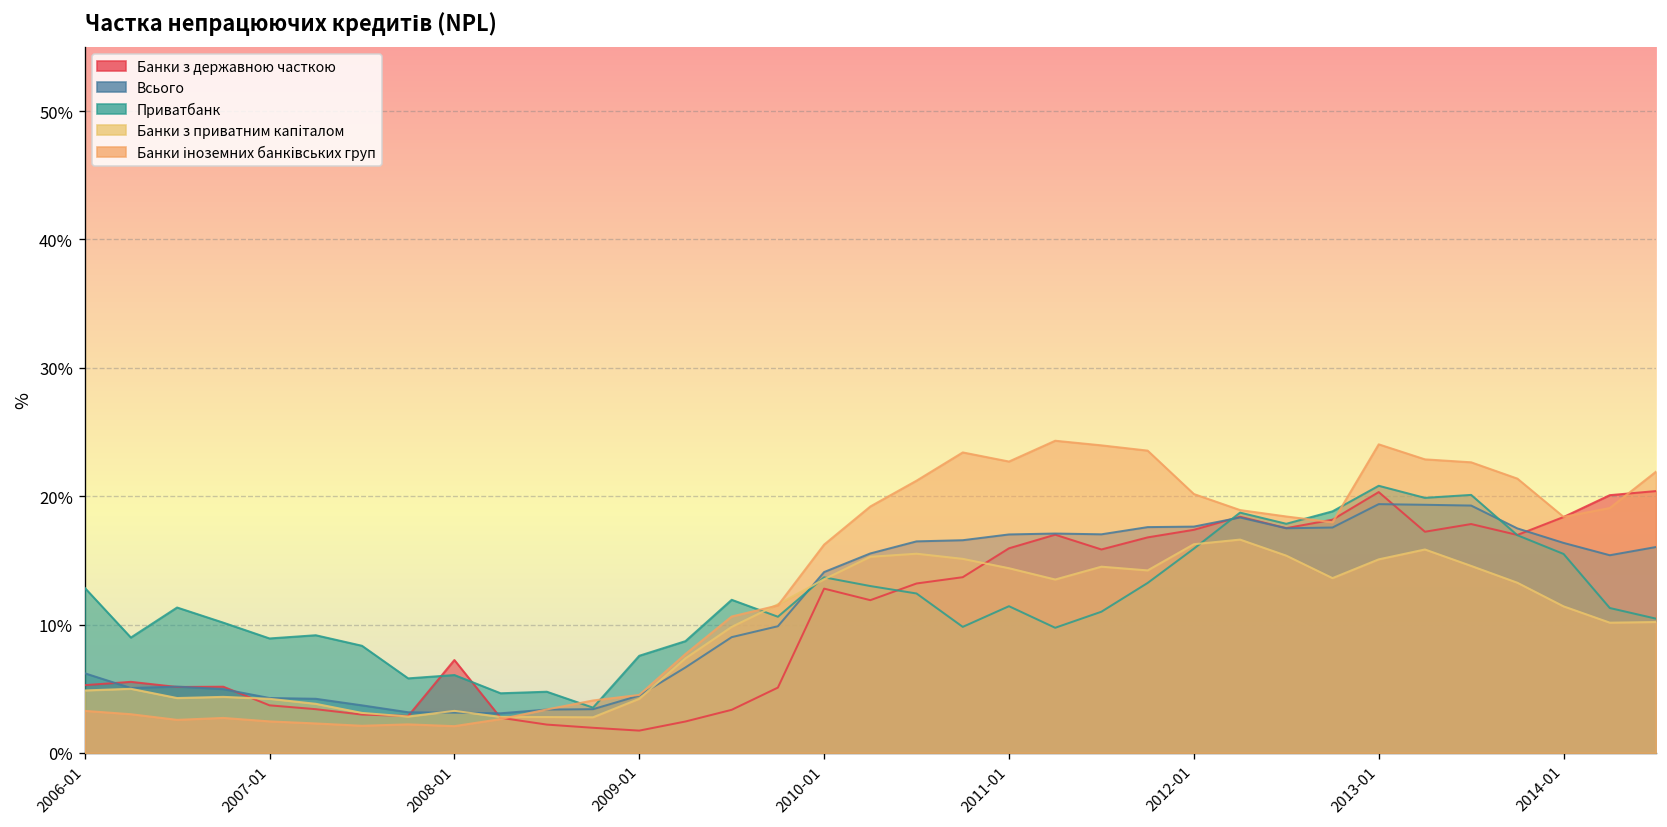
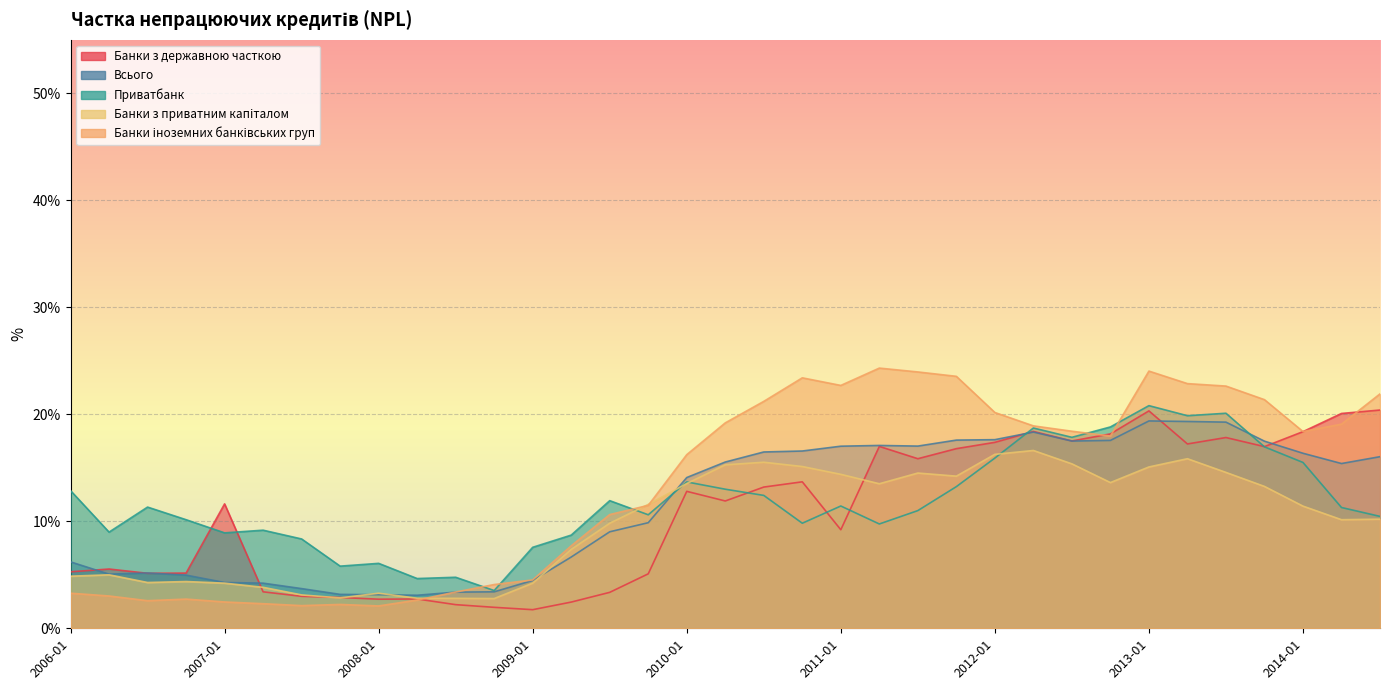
Банки з державною часткою, 2007-01: 3.7% -> 11.6%
Банки з державною часткою, 2008-01: 7.2% -> 2.7%
Банки з державною часткою, 2011-01: 15.9% -> 9.2%
